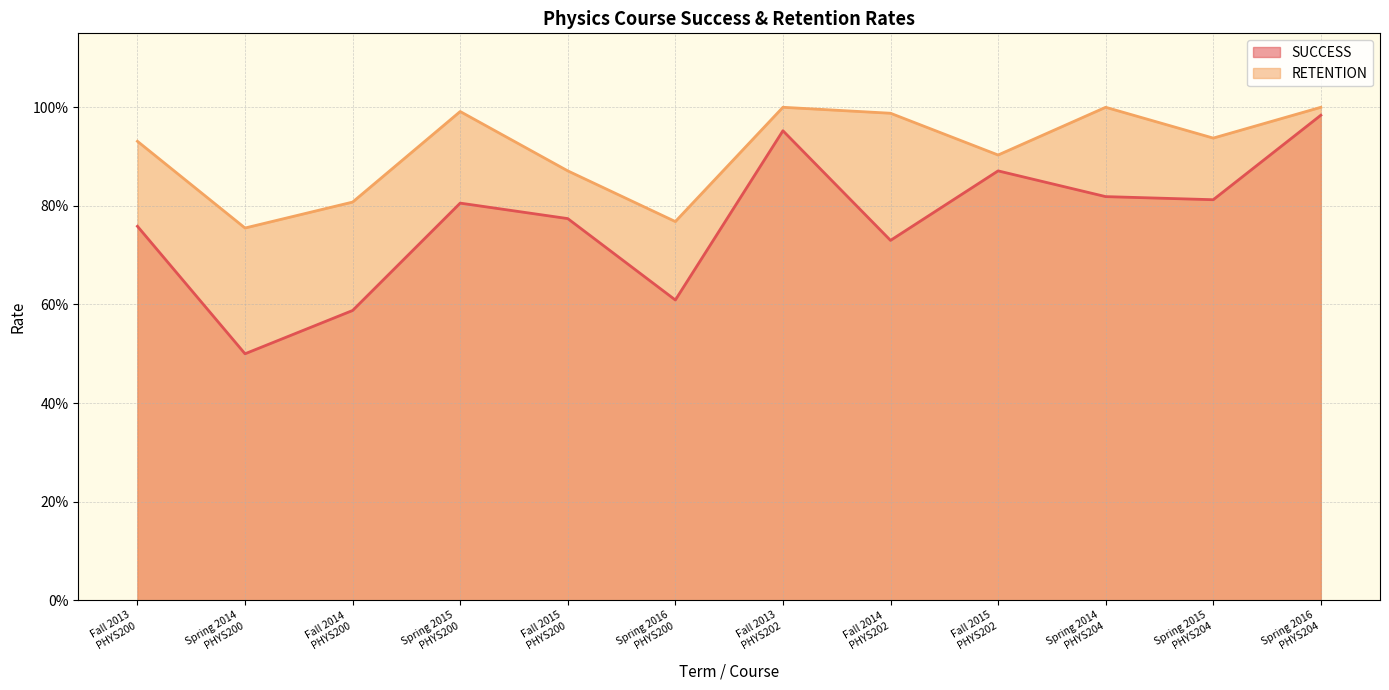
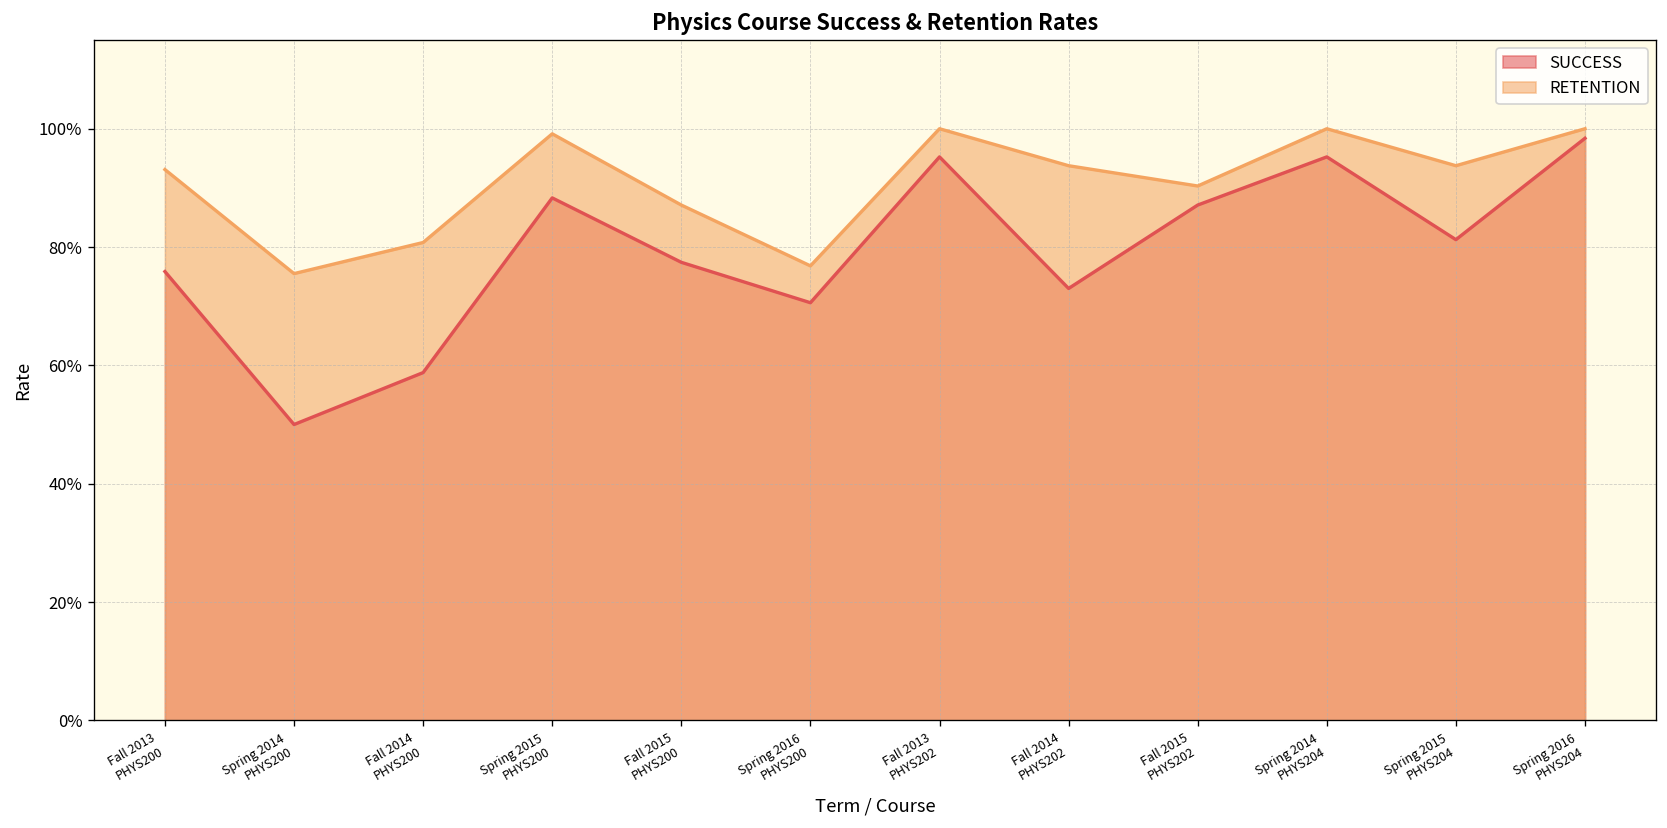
SUCCESS, Spring 2015 PHYS200: 81% -> 88%
SUCCESS, Spring 2016 PHYS200: 61% -> 71%
RETENTION, Fall 2014 PHYS202: 99% -> 94%
SUCCESS, Spring 2014 PHYS204: 82% -> 95%
